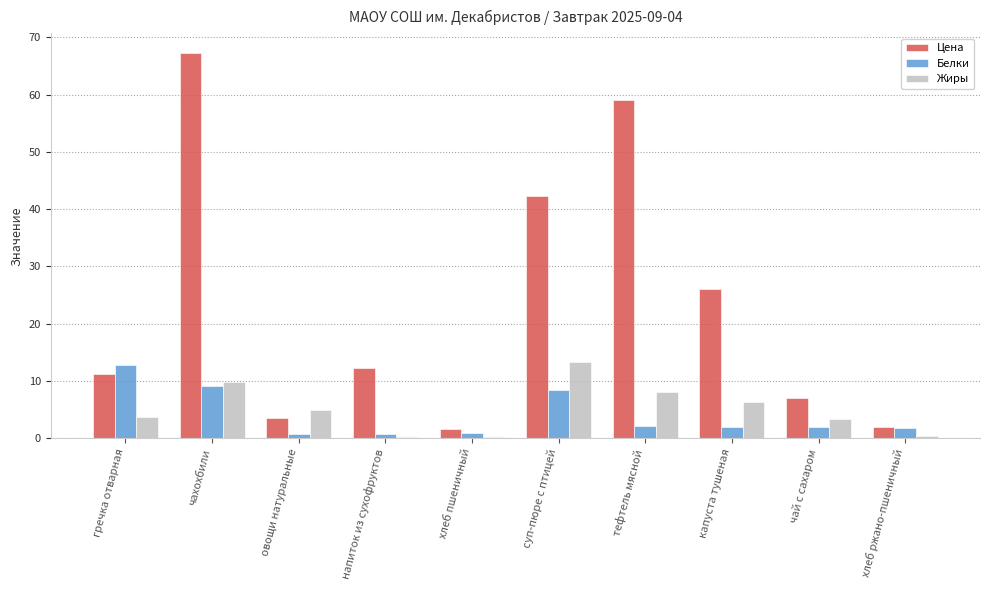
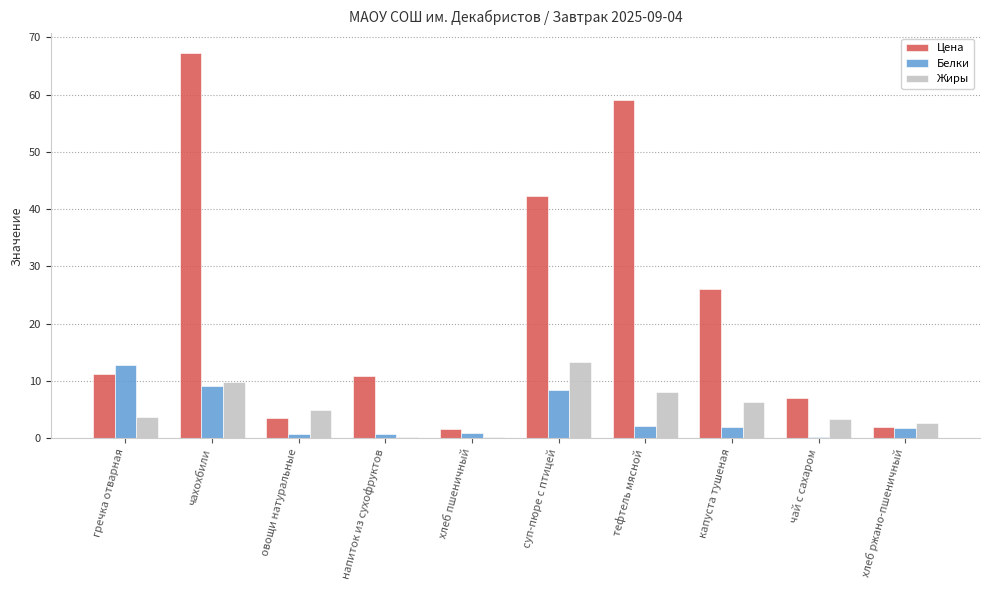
Цена, напиток из сухофруктов: 12 -> 11
Белки, чай с сахаром: 2 -> 0
Жиры, хлеб ржано-пшеничный: 0 -> 3
